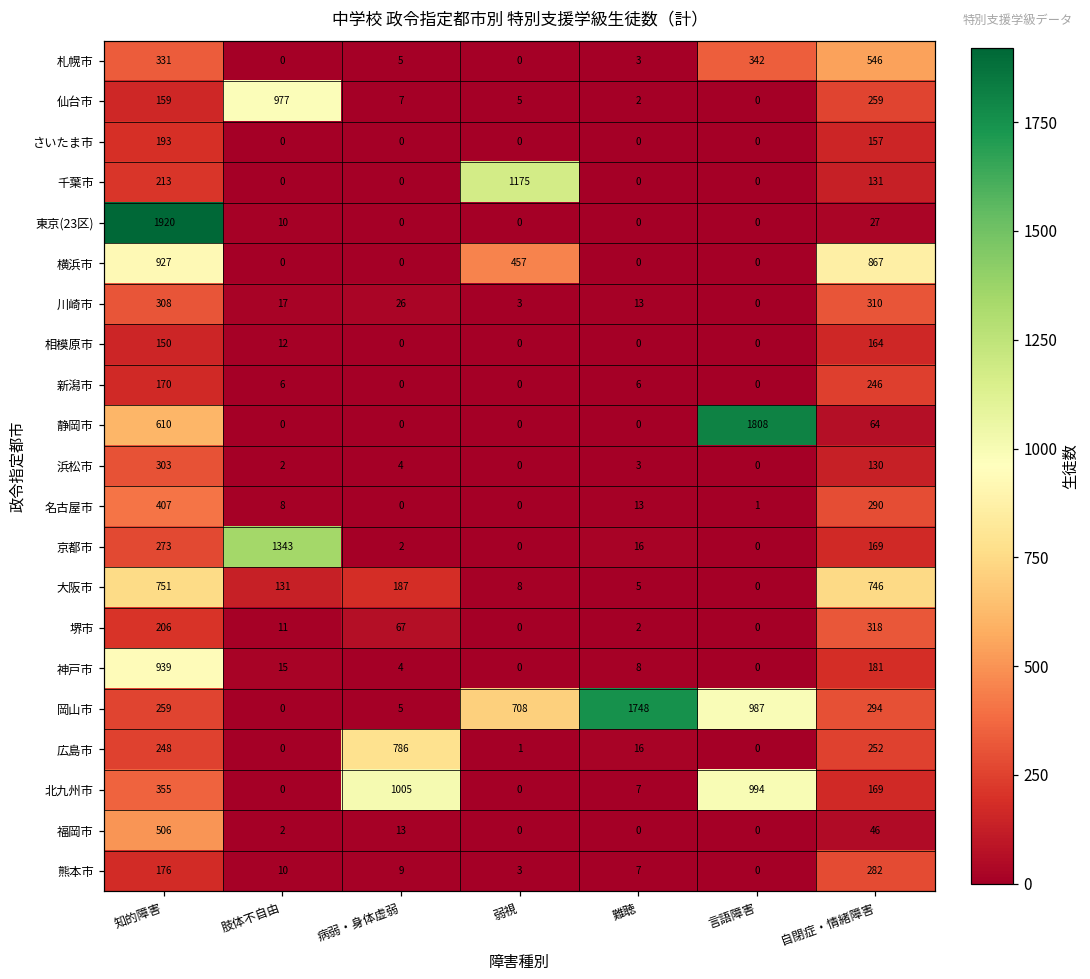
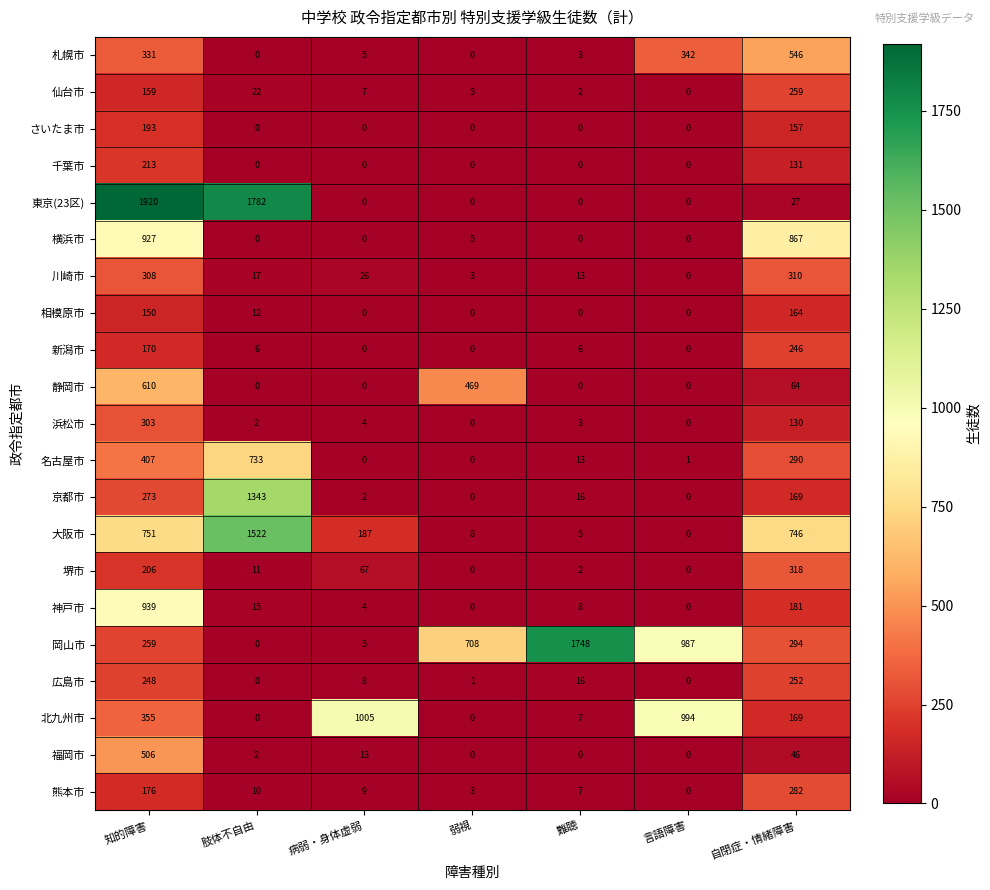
仙台市, 肢体不自由: 977 -> 22
千葉市, 弱視: 1175 -> 0
東京(23区), 肢体不自由: 10 -> 1782
横浜市, 弱視: 457 -> 5
静岡市, 弱視: 0 -> 469
静岡市, 言語障害: 1808 -> 0
名古屋市, 肢体不自由: 8 -> 733
大阪市, 肢体不自由: 131 -> 1522
広島市, 病弱・身体虚弱: 786 -> 8
